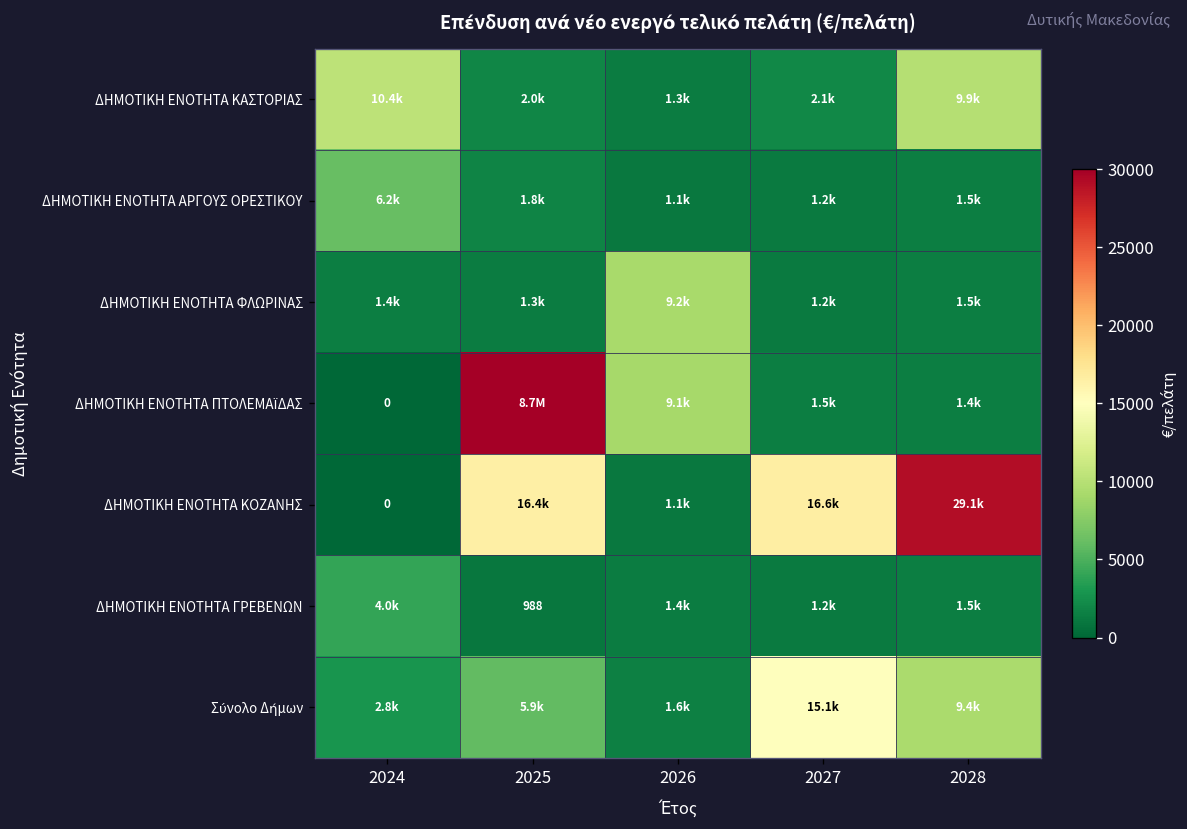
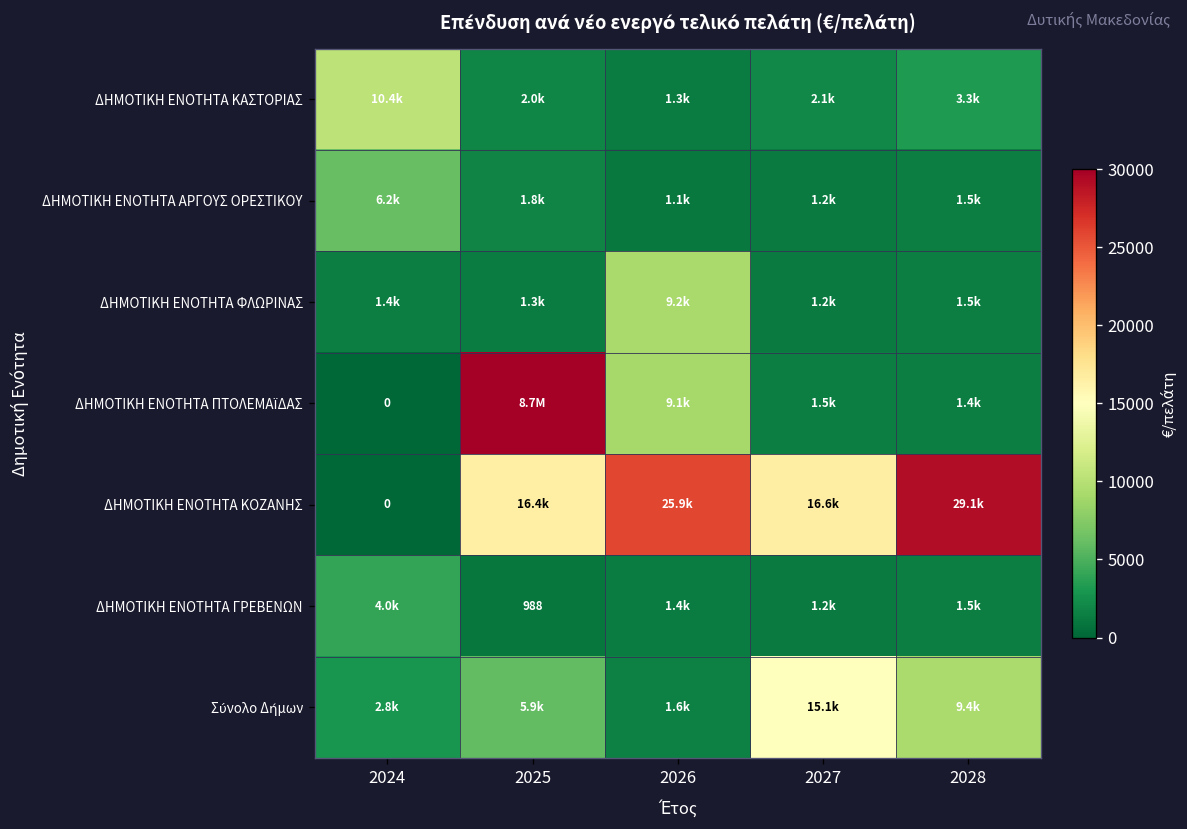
ΔΗΜΟΤΙΚΗ ΕΝΟΤΗΤΑ ΚΑΣΤΟΡΙΑΣ, 2028: 9.9k -> 3.3k
ΔΗΜΟΤΙΚΗ ΕΝΟΤΗΤΑ ΚΟΖΑΝΗΣ, 2026: 1.1k -> 25.9k
